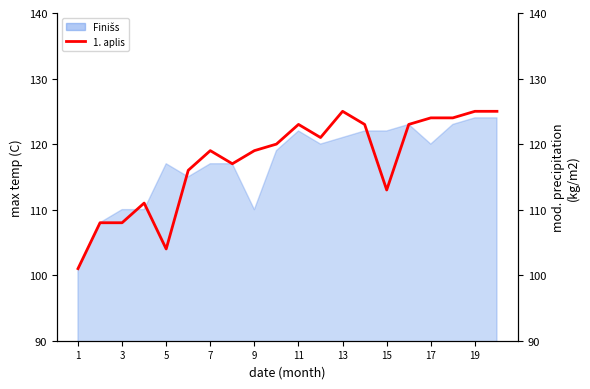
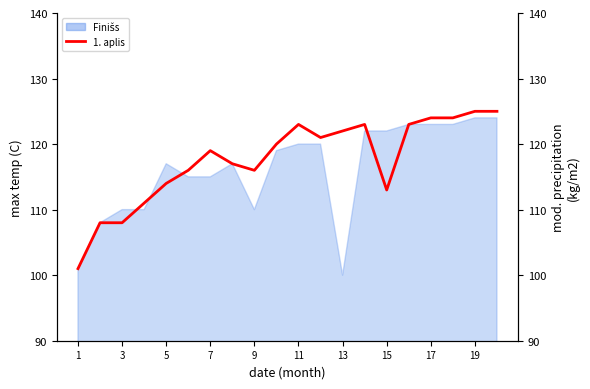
Finišs, 7: 117 -> 115
Finišs, 11: 122 -> 120
Finišs, 13: 121 -> 100
Finišs, 17: 120 -> 123
1. aplis, 5: 104 -> 114
1. aplis, 9: 119 -> 116
1. aplis, 13: 125 -> 122
